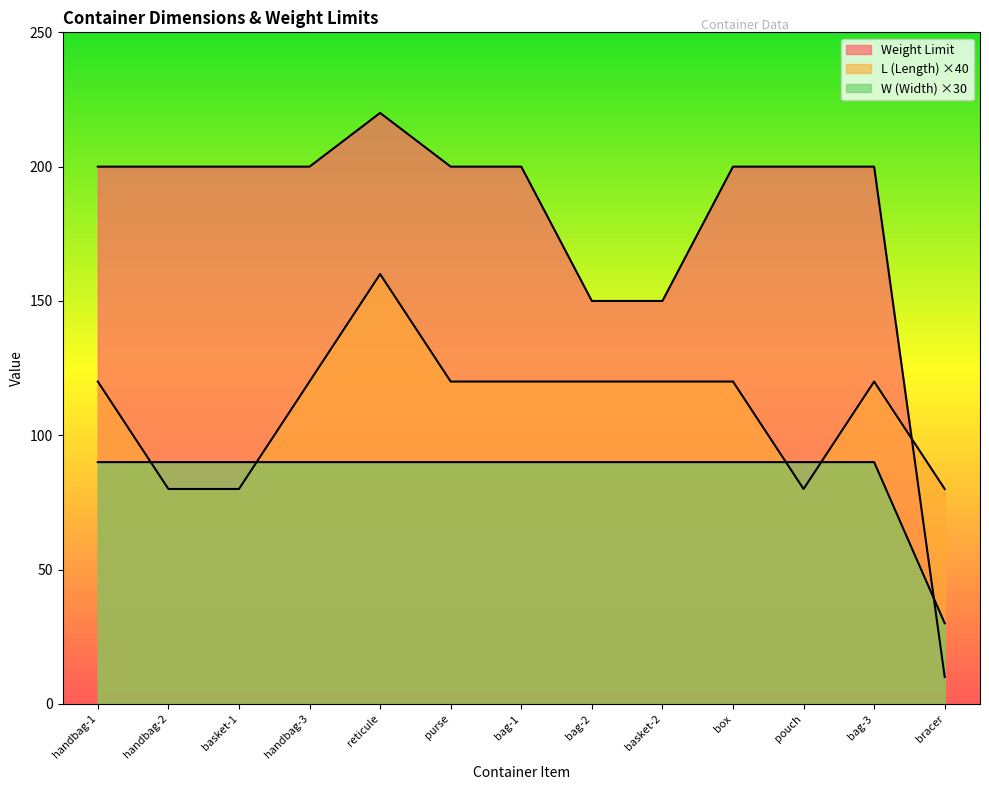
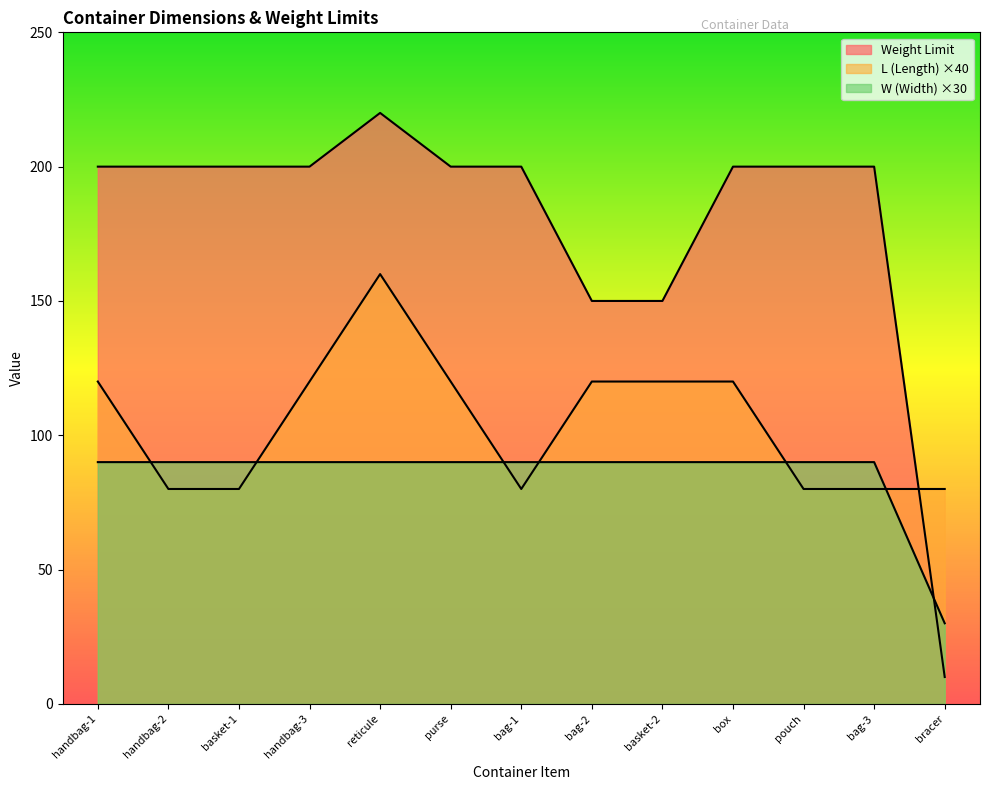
L (Length) ×40, bag-1: 120 -> 80
L (Length) ×40, bag-3: 120 -> 80
